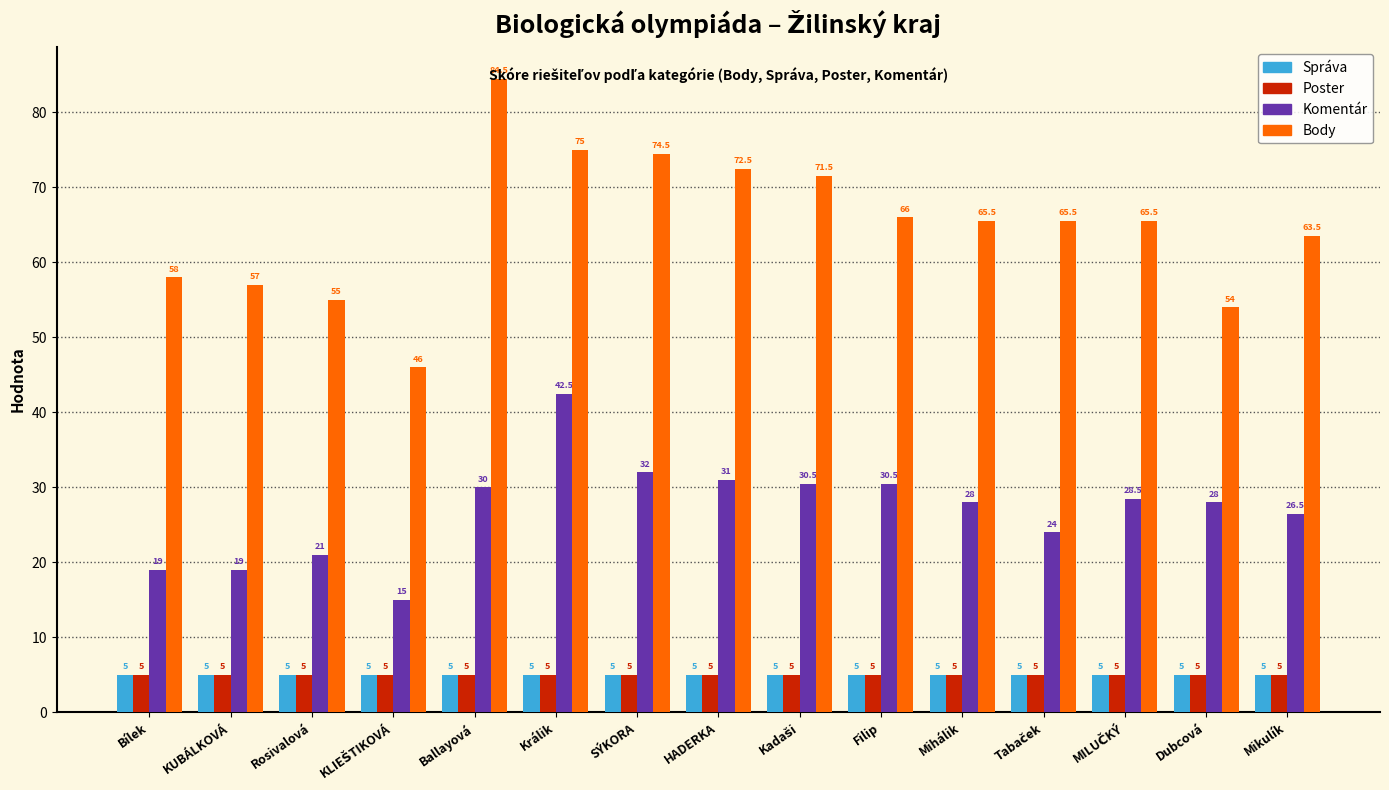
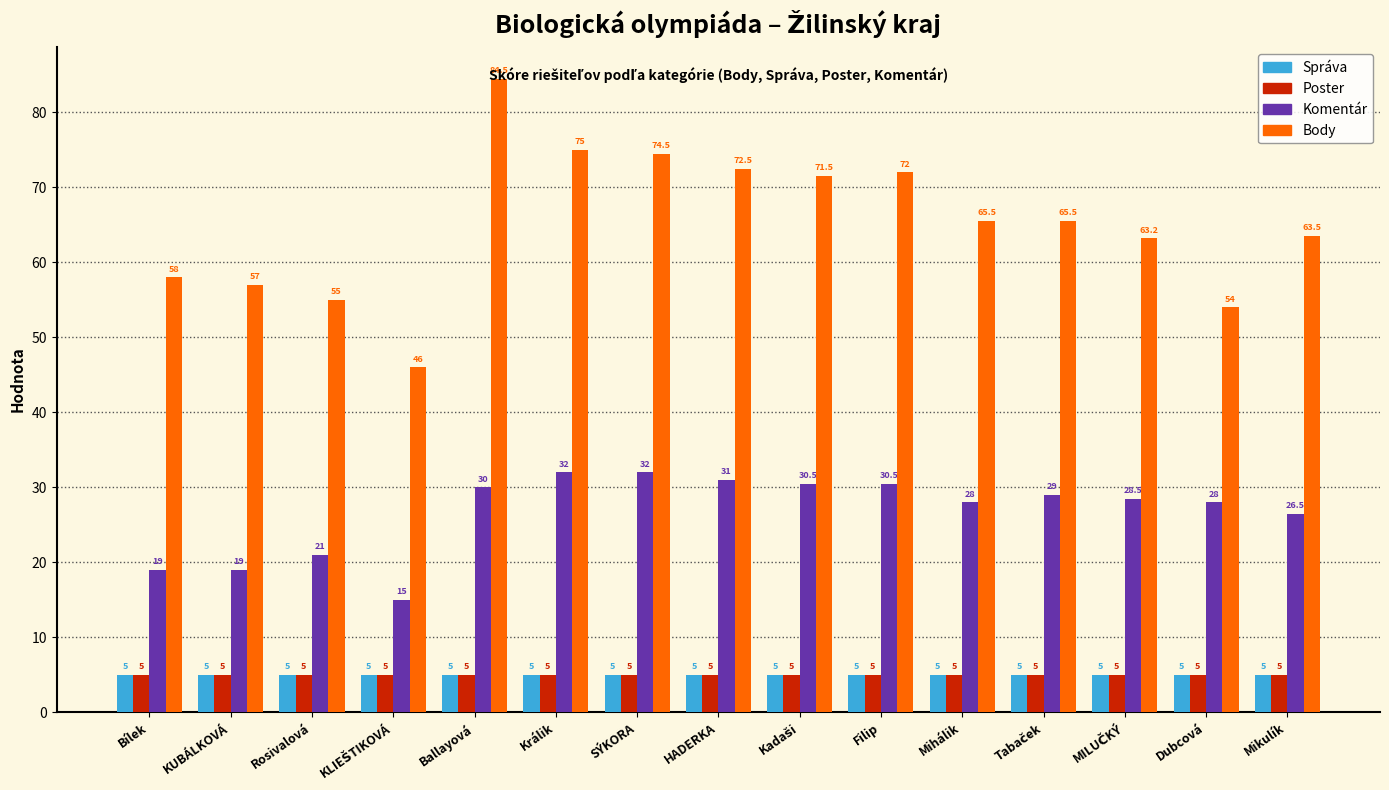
Komentár, Králik: 42.5 -> 32
Body, Filip: 66 -> 72
Komentár, Tabaček: 24 -> 29
Body, MILUČKÝ: 65.5 -> 63.2
